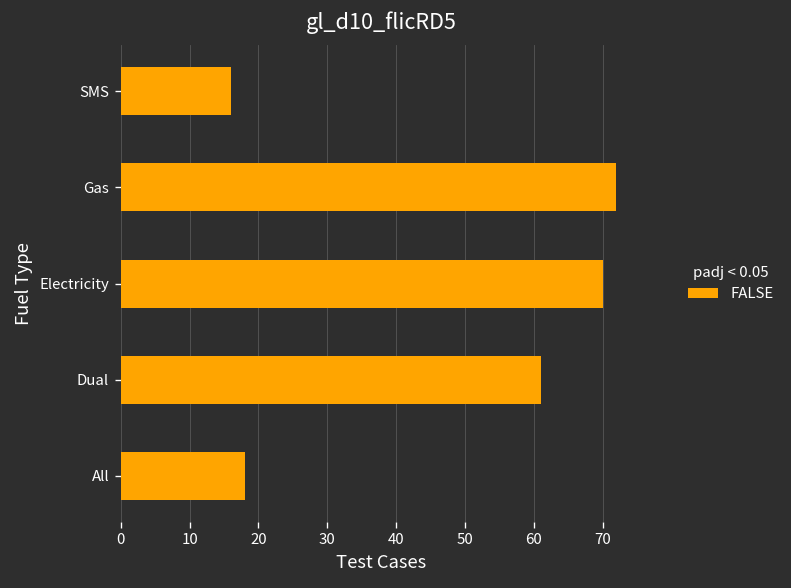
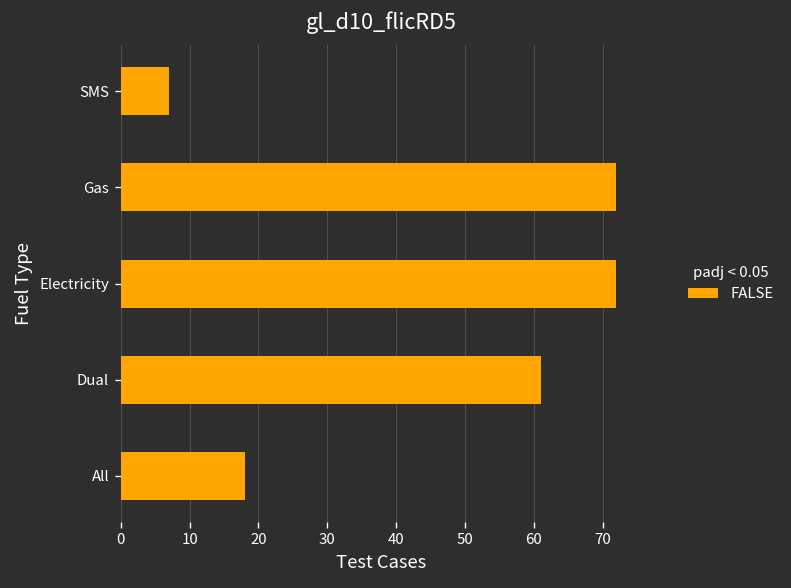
SMS: 16 -> 7
Electricity: 70 -> 72
